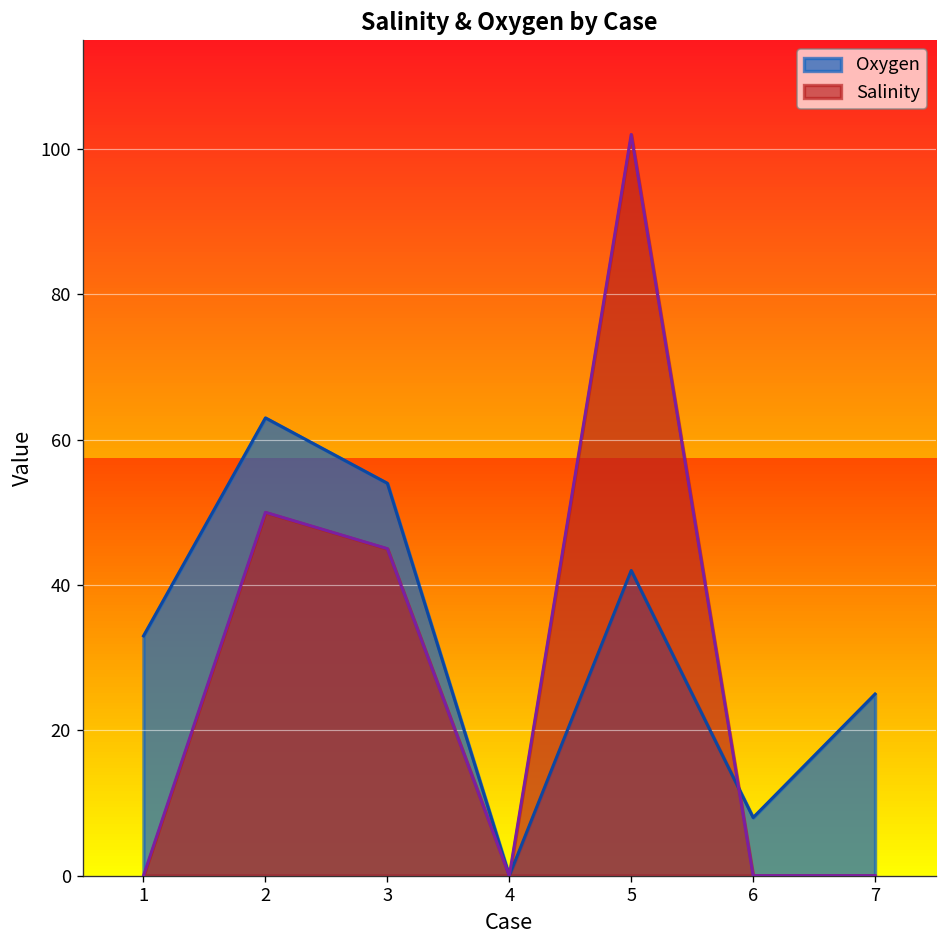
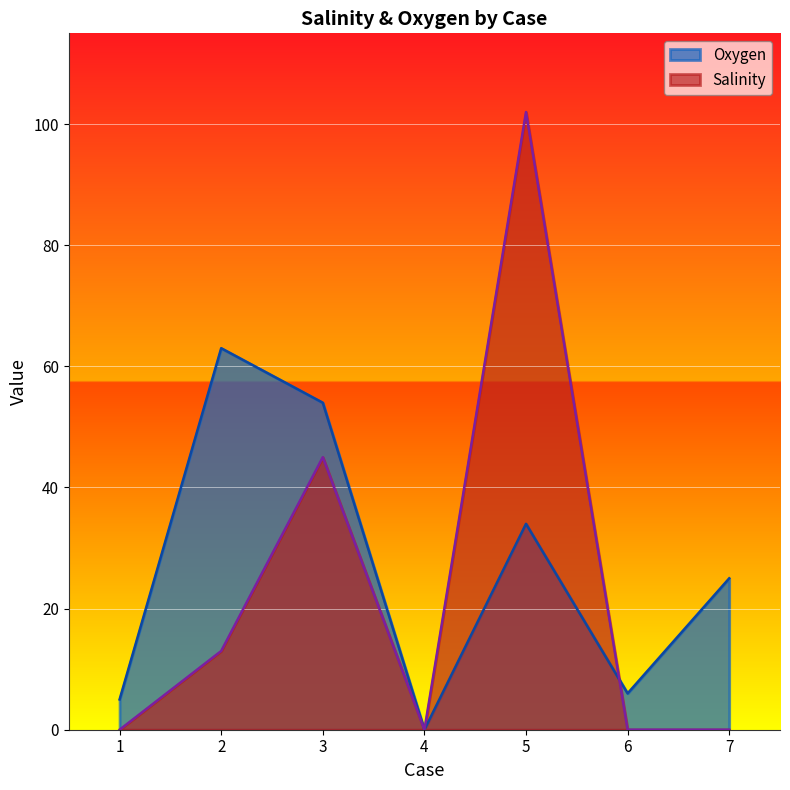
Oxygen, 1: 33 -> 5
Salinity, 2: 50 -> 13
Oxygen, 5: 42 -> 34
Oxygen, 6: 8 -> 6
